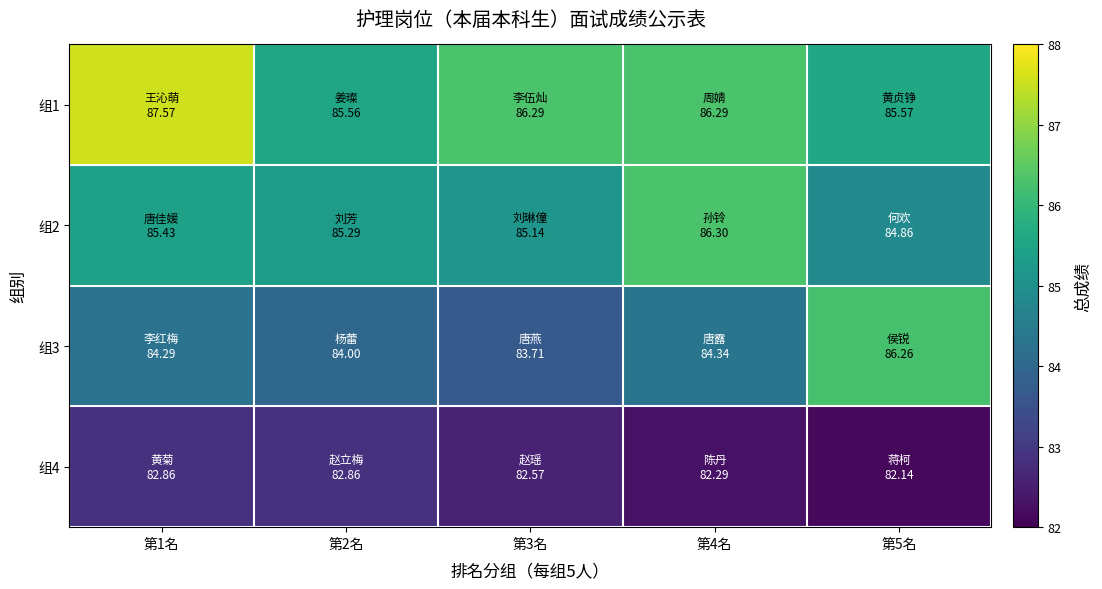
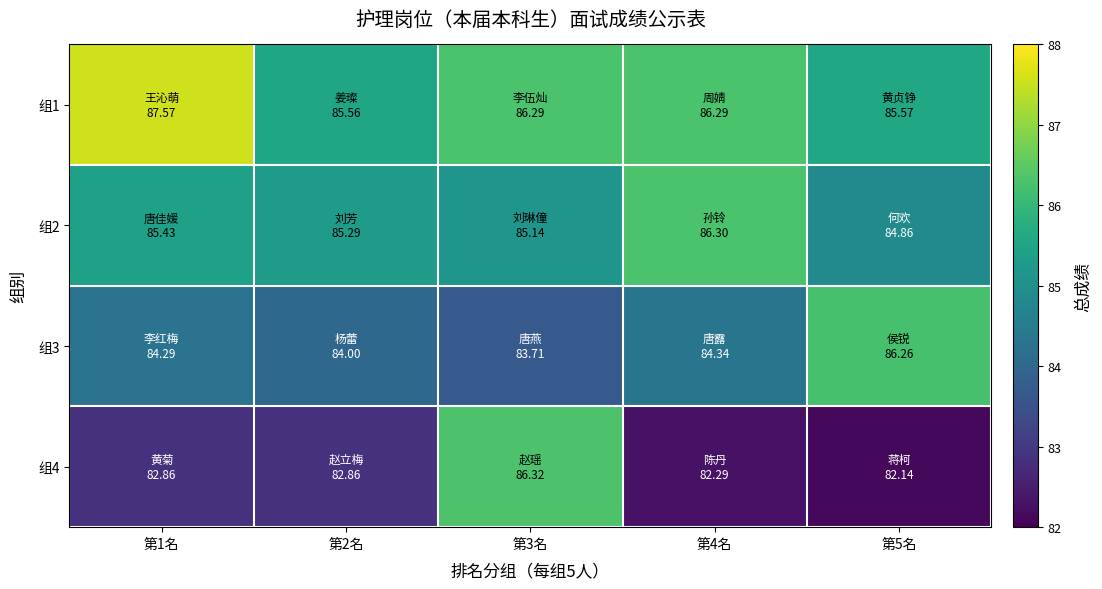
组4, 第3名: 82.57 -> 86.32
